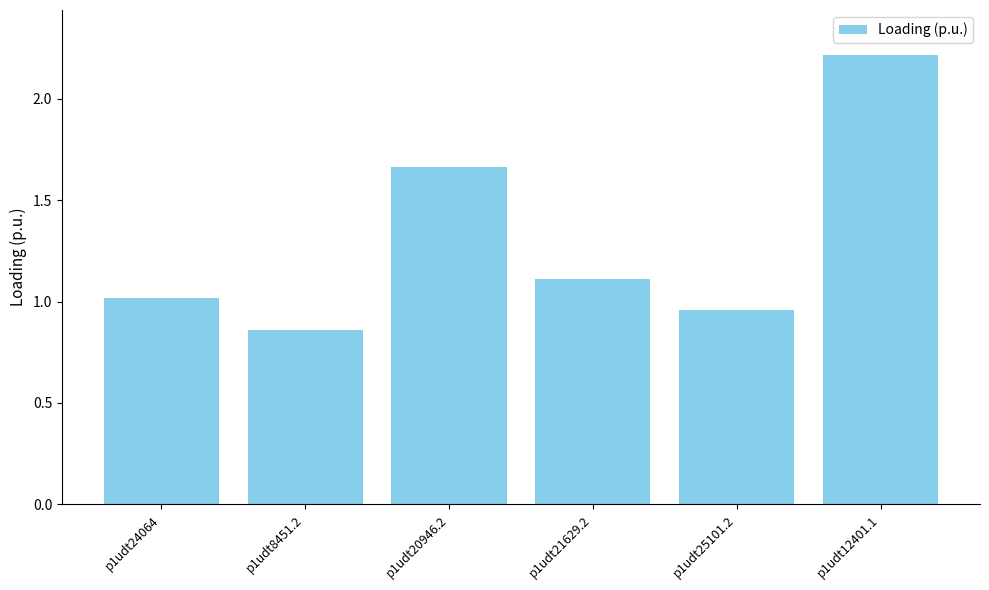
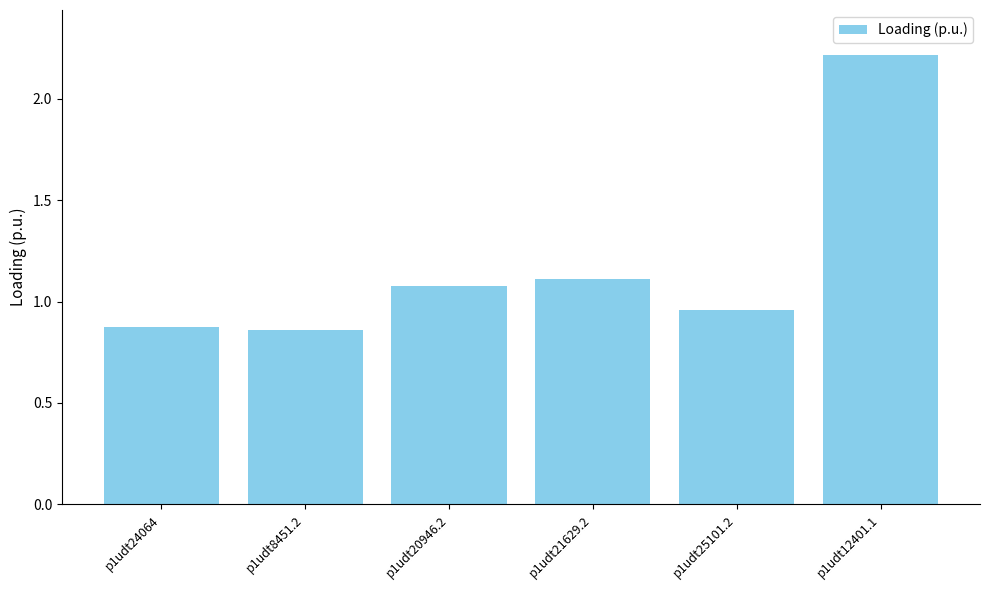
p1udt24064: 1.02 -> 0.87
p1udt20946.2: 1.66 -> 1.07
